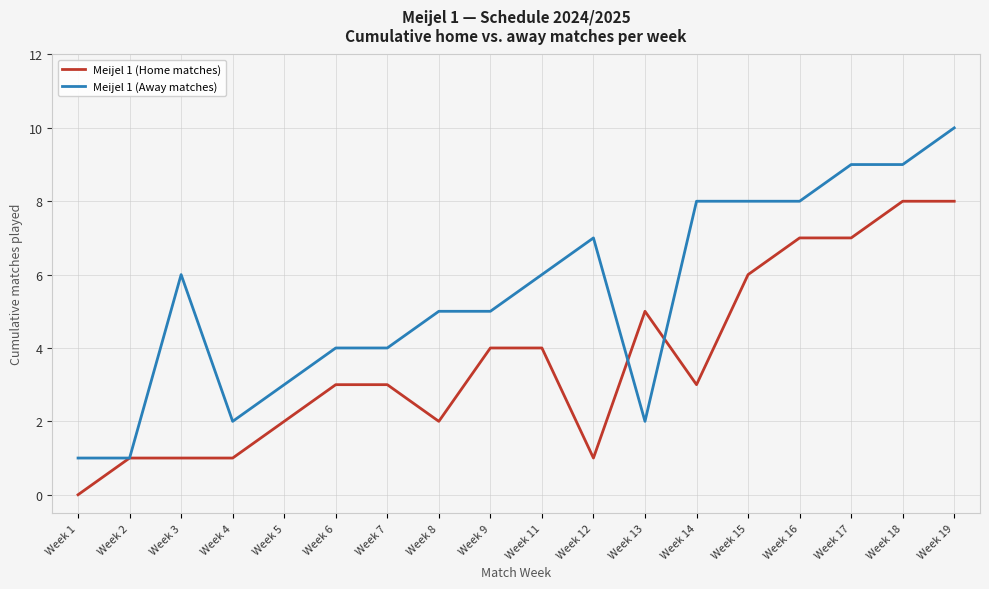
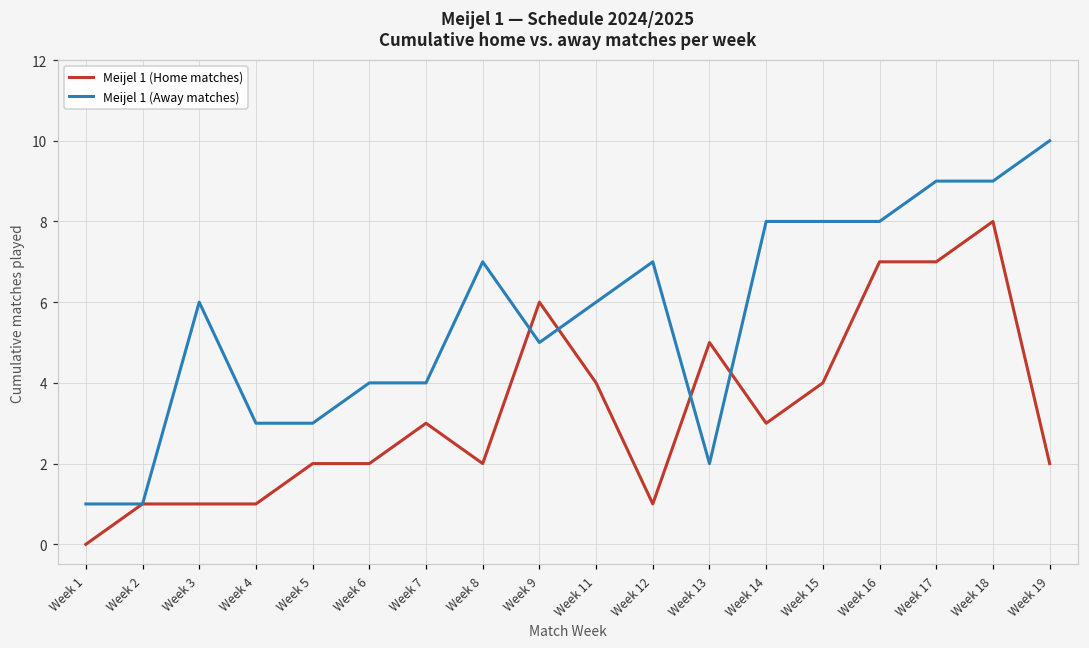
Meijel 1 (Away matches), Week 4: 2 -> 3
Meijel 1 (Home matches), Week 6: 3 -> 2
Meijel 1 (Away matches), Week 8: 5 -> 7
Meijel 1 (Home matches), Week 9: 4 -> 6
Meijel 1 (Home matches), Week 15: 6 -> 4
Meijel 1 (Home matches), Week 19: 8 -> 2
